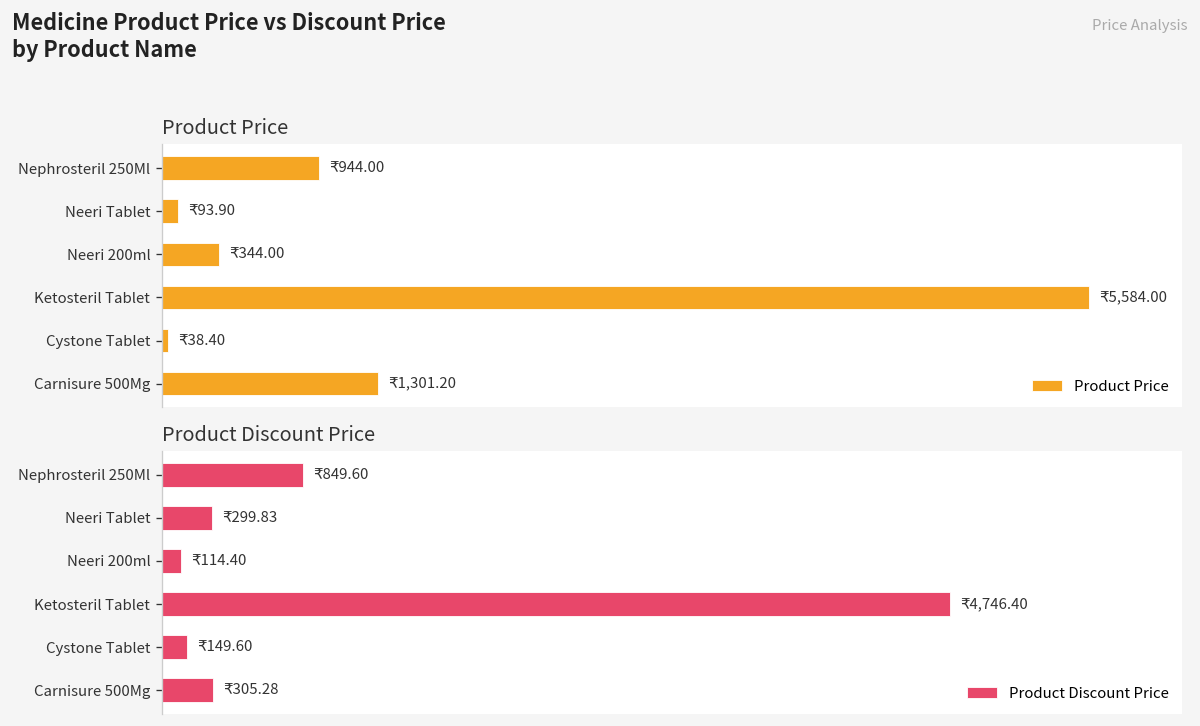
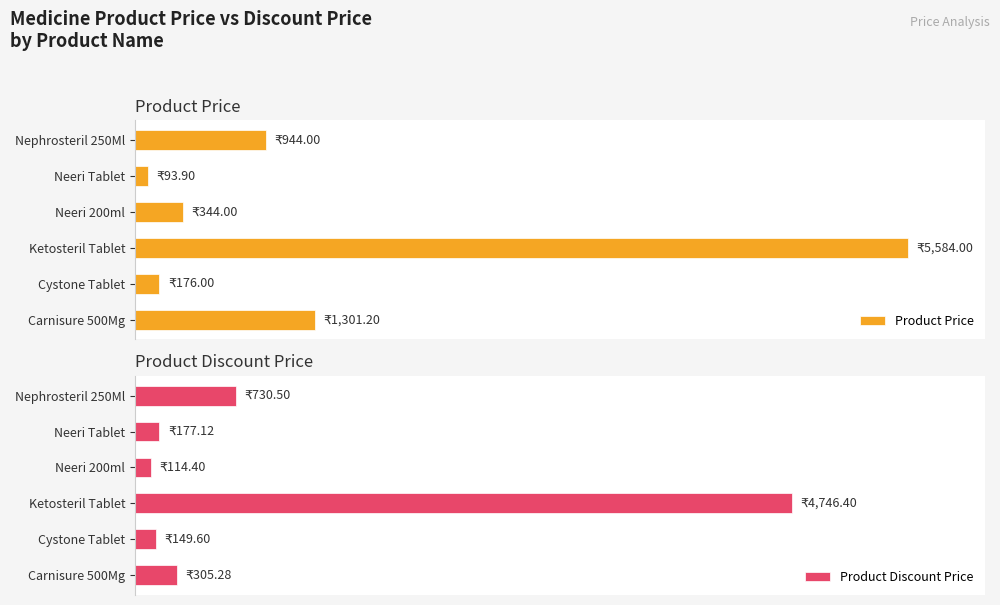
Product Price, Cystone Tablet: 38.40 -> 176.00
Product Discount Price, Nephrosteril 250Ml: 849.60 -> 730.50
Product Discount Price, Neeri Tablet: 299.83 -> 177.12
